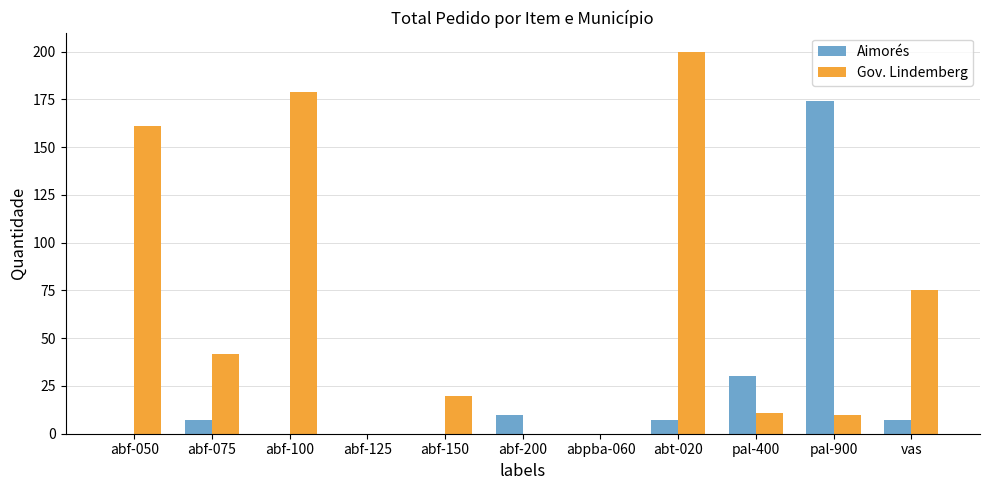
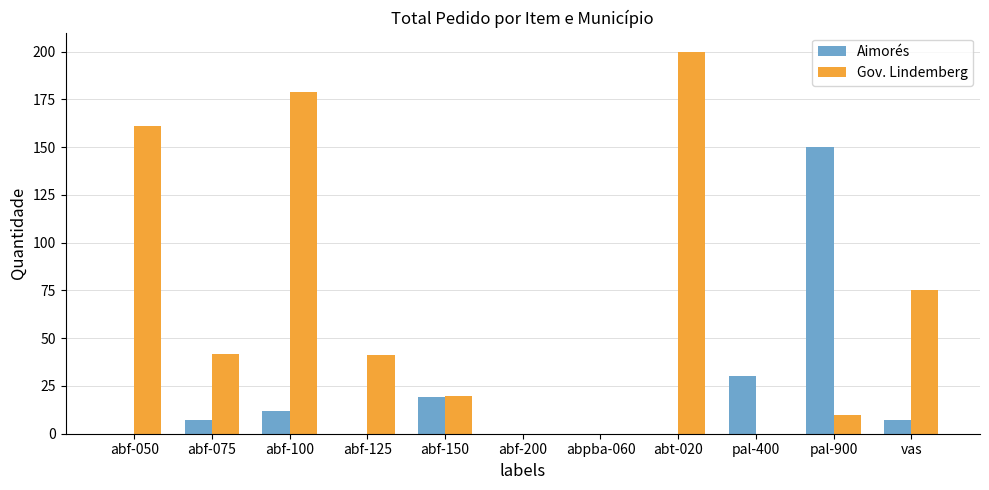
Aimorés, abf-100: 0 -> 12
Gov. Lindemberg, abf-125: 0 -> 41
Aimorés, abf-150: 0 -> 19
Aimorés, abf-200: 10 -> 0
Aimorés, abt-020: 7 -> 0
Gov. Lindemberg, pal-400: 11 -> 0
Aimorés, pal-900: 174 -> 150
